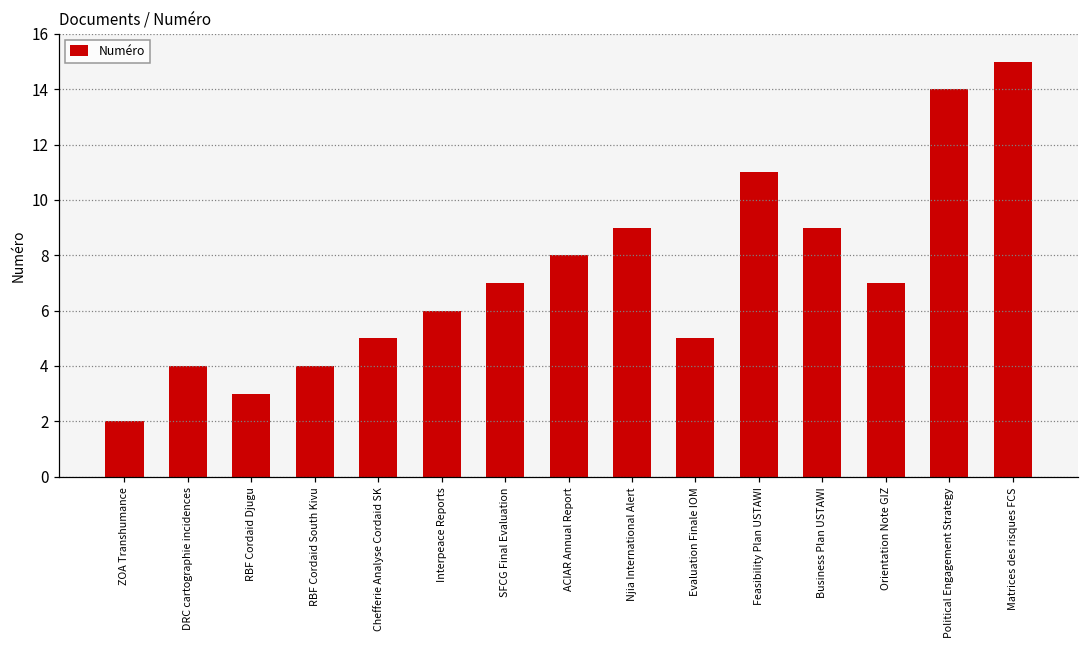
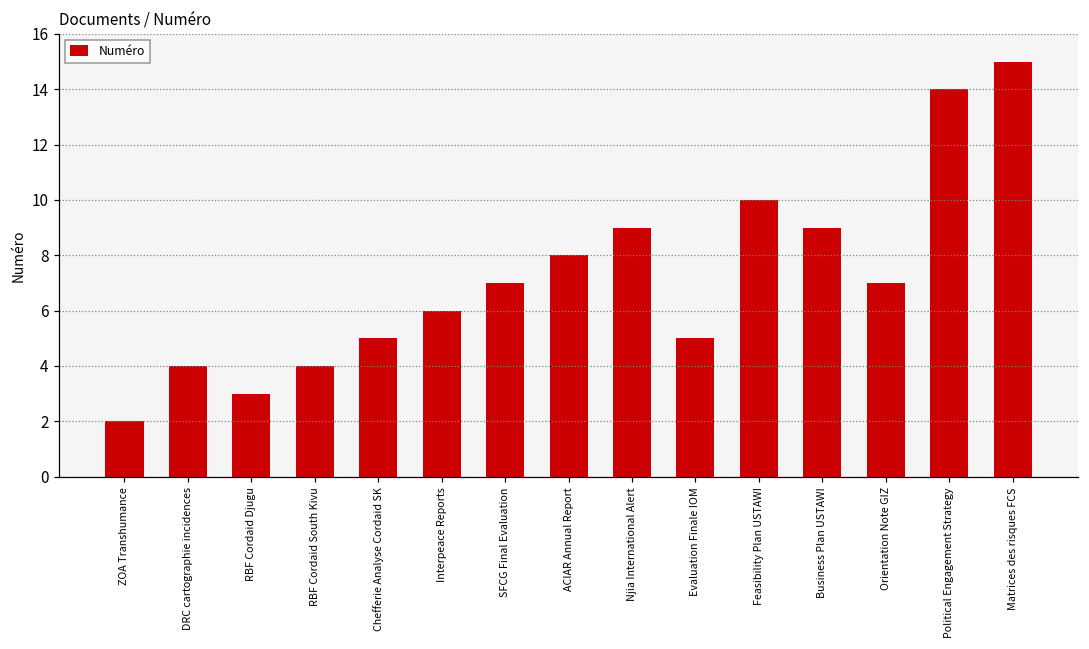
Feasibility Plan USTAWI: 11 -> 10
